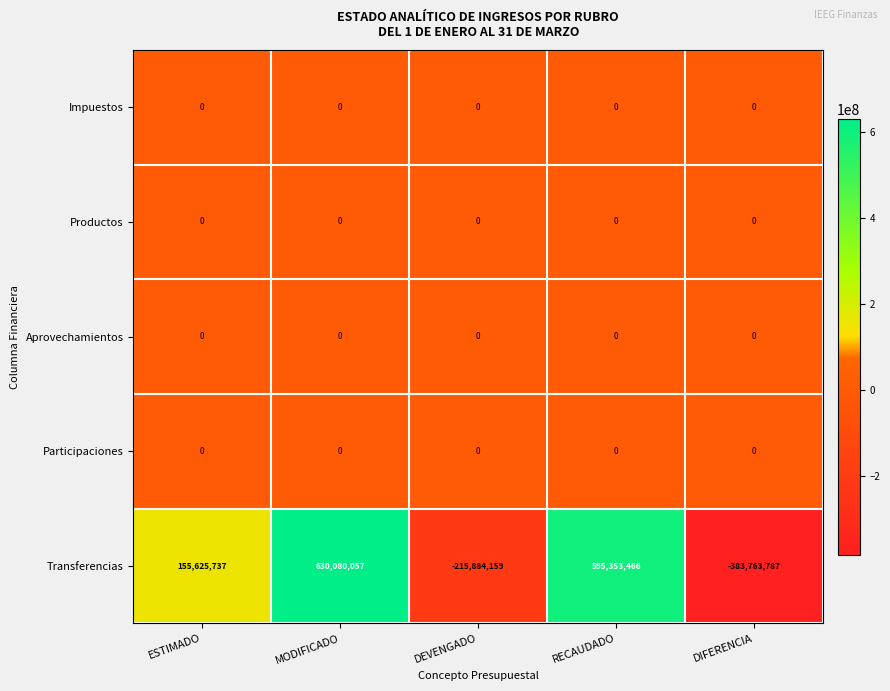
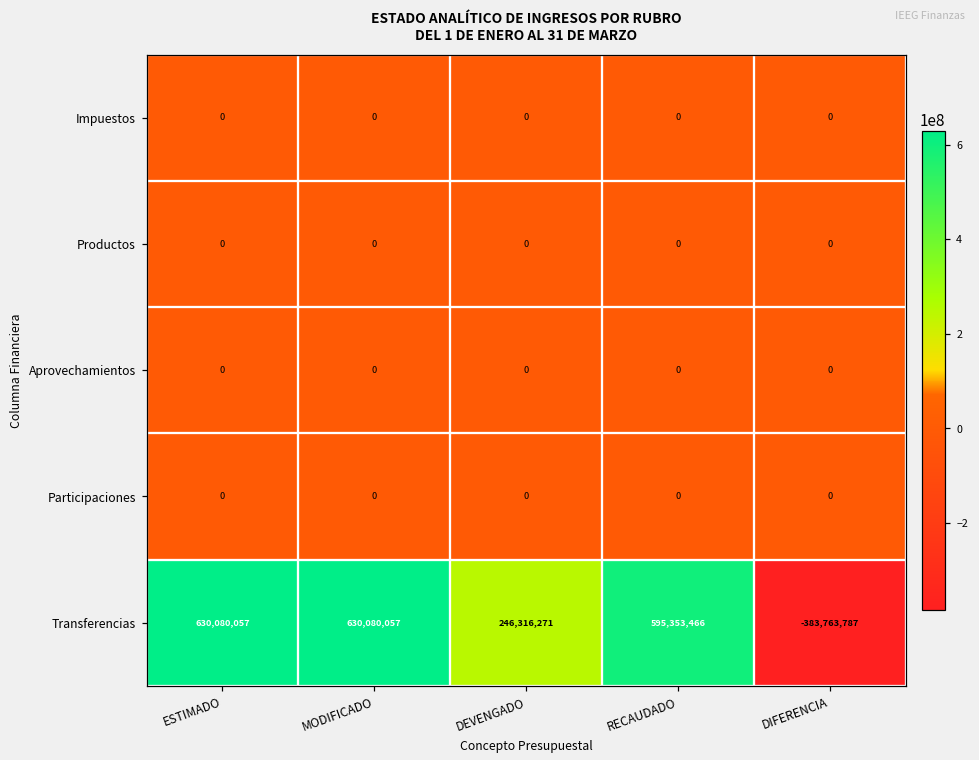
Transferencias, ESTIMADO: 155,625,737 -> 630,080,057
Transferencias, DEVENGADO: -215,884,159 -> 246,316,271
